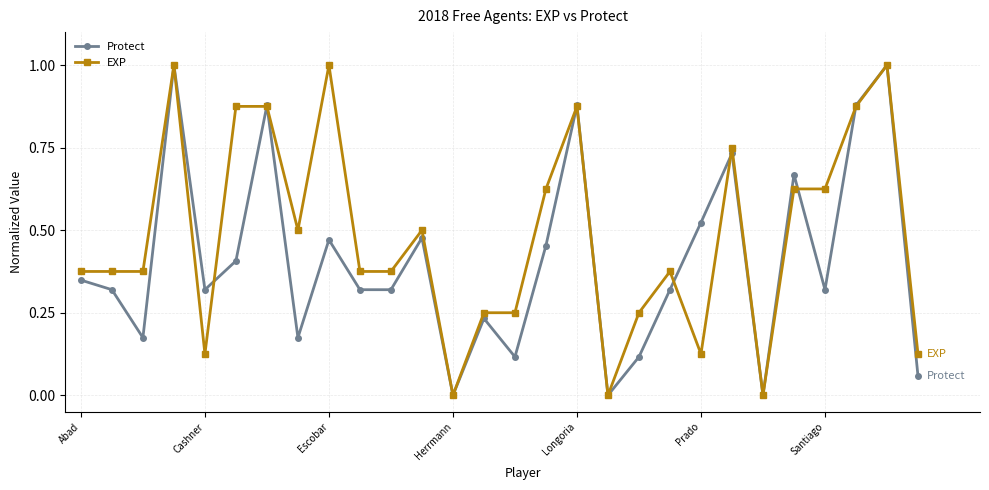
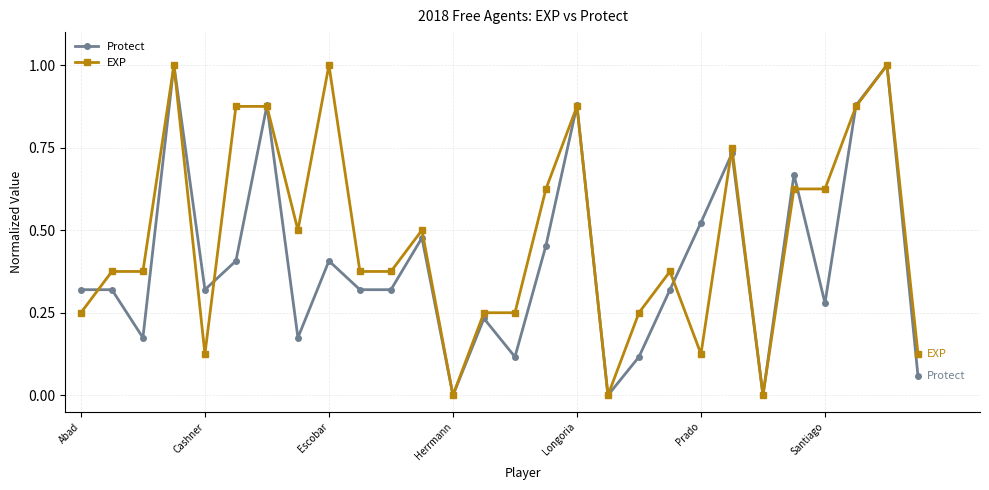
Protect, Abad: 0.35 -> 0.32
EXP, Abad: 0.38 -> 0.25
Protect, Escobar: 0.47 -> 0.41
Protect, Santiago: 0.32 -> 0.28
